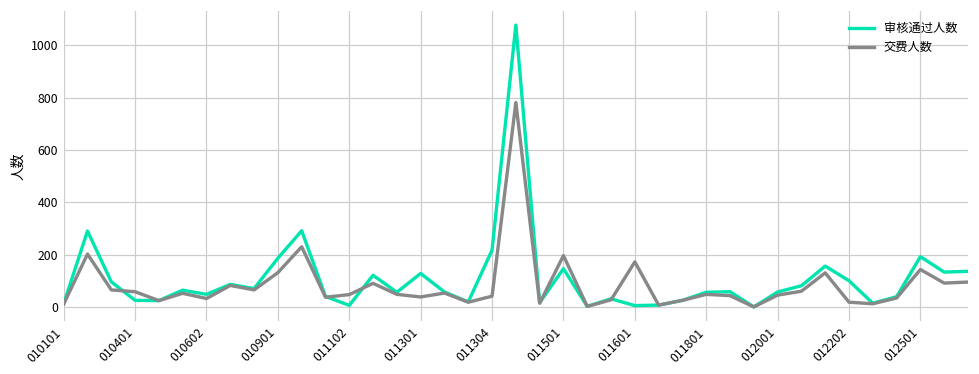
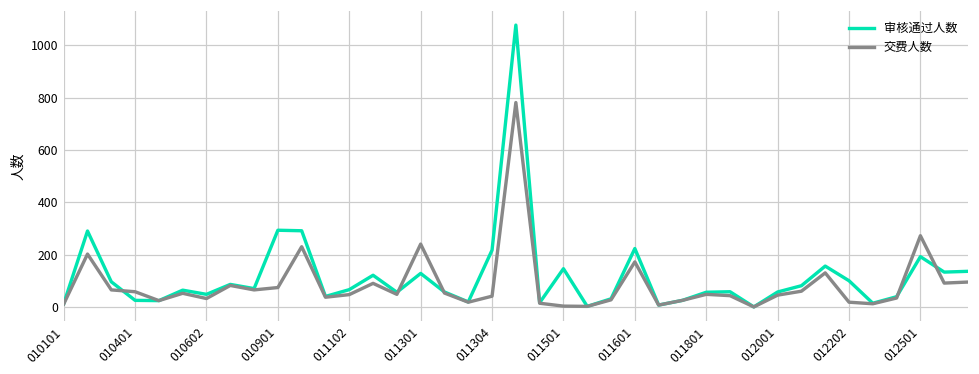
审核通过人数, 010901: 190 -> 290
交费人数, 010901: 130 -> 70
审核通过人数, 011102: 10 -> 70
交费人数, 011301: 40 -> 240
交费人数, 011501: 200 -> 0
审核通过人数, 011601: 10 -> 220
交费人数, 012501: 140 -> 270
